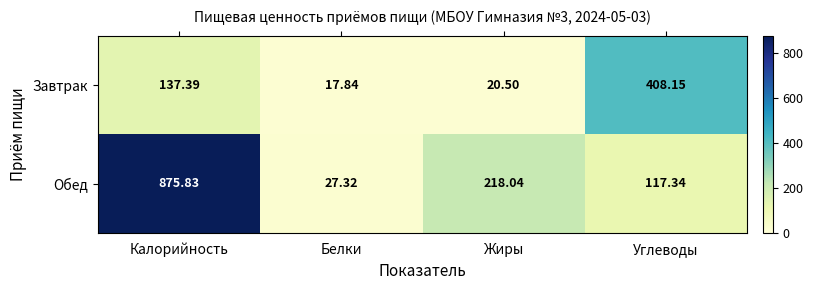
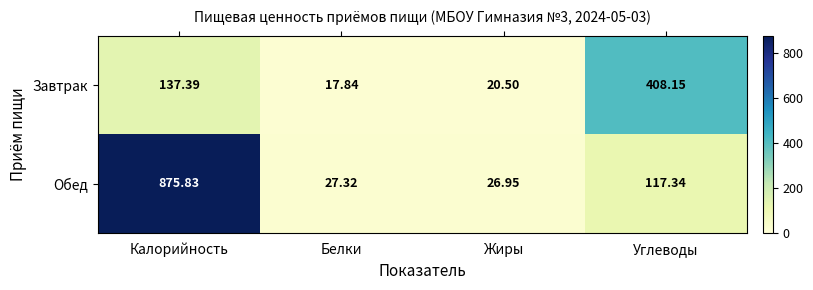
Обед, Жиры: 218.04 -> 26.95
